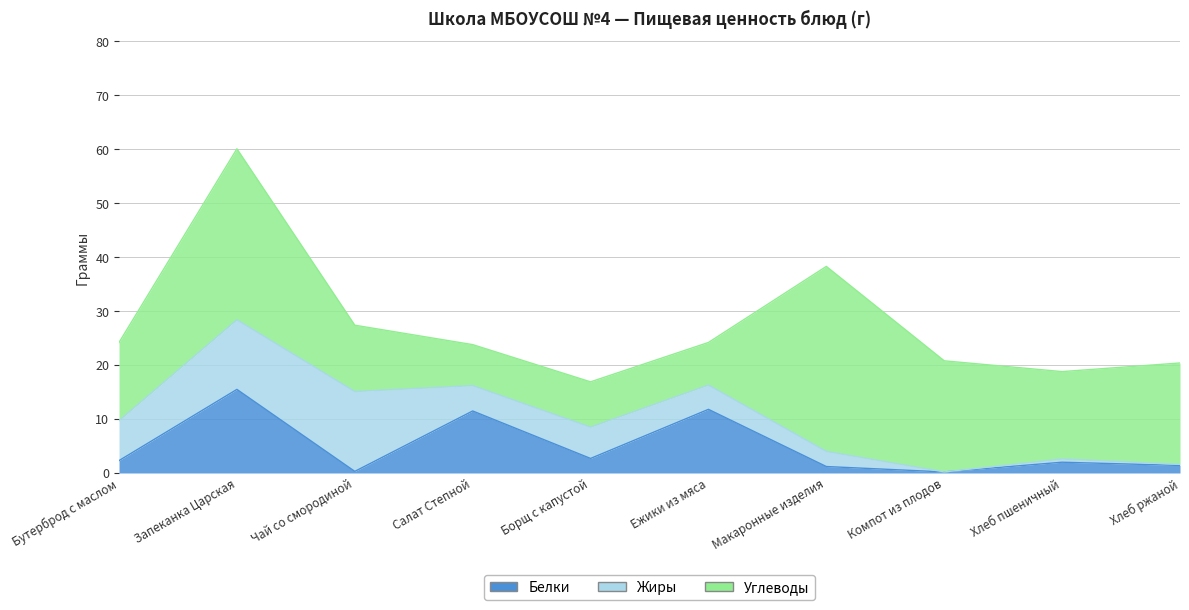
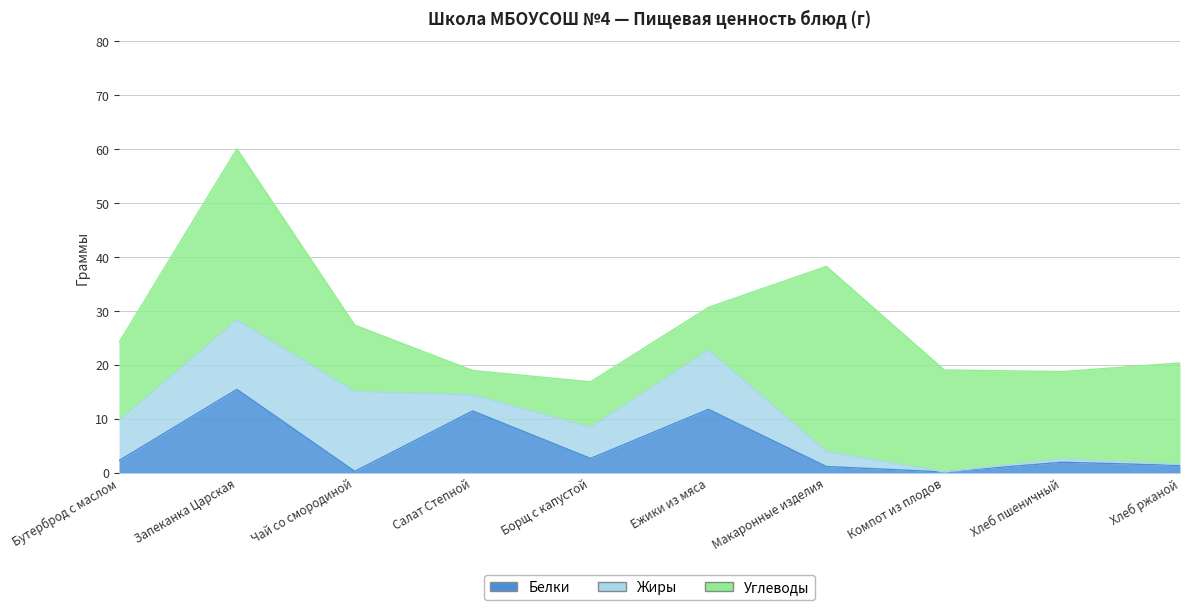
Жиры, Салат Степной: 5 -> 3
Углеводы, Салат Степной: 8 -> 5
Жиры, Ежики из мяса: 5 -> 11
Углеводы, Компот из плодов: 21 -> 19
